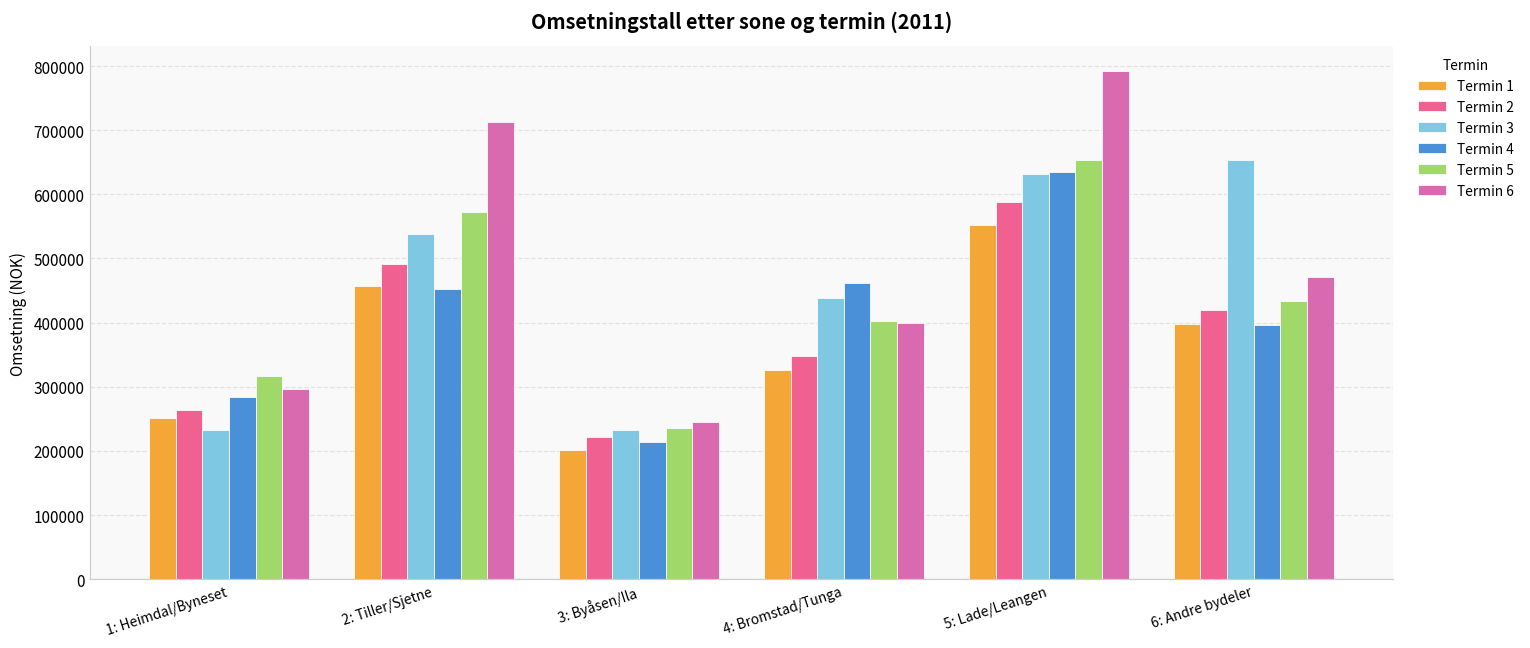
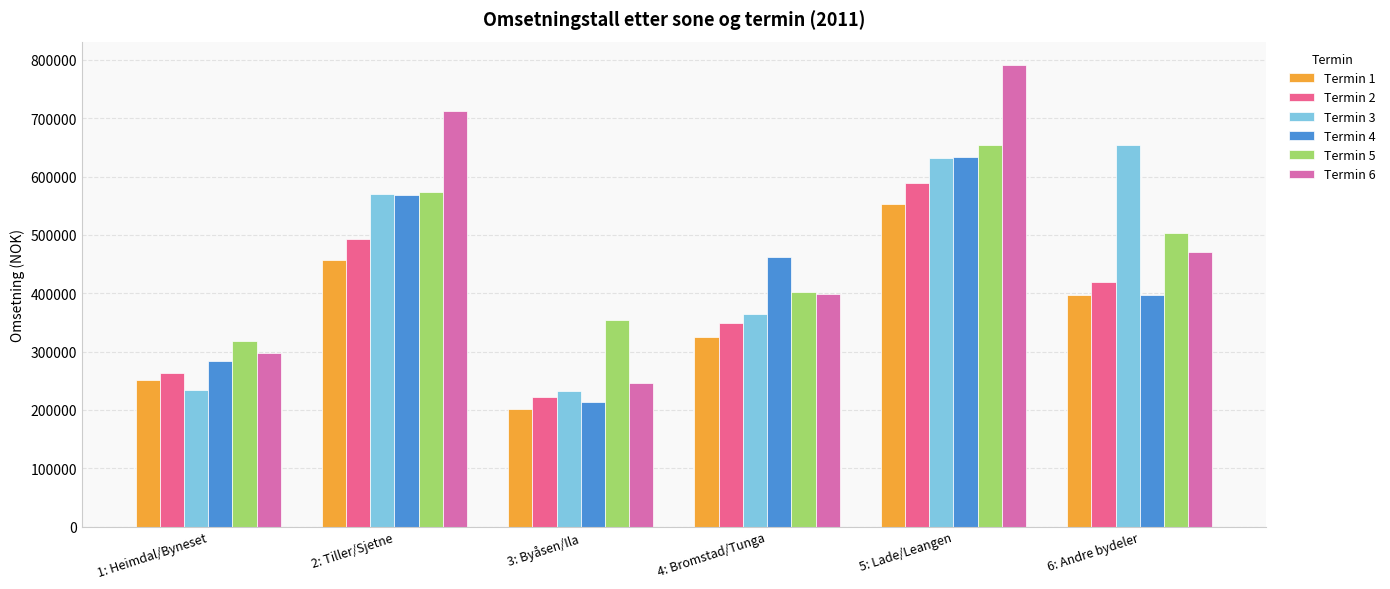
Termin 3, 2: Tiller/Sjetne: 540000 -> 570000
Termin 4, 2: Tiller/Sjetne: 450000 -> 570000
Termin 5, 3: Byåsen/Ila: 240000 -> 350000
Termin 3, 4: Bromstad/Tunga: 440000 -> 360000
Termin 5, 6: Andre bydeler: 430000 -> 500000
